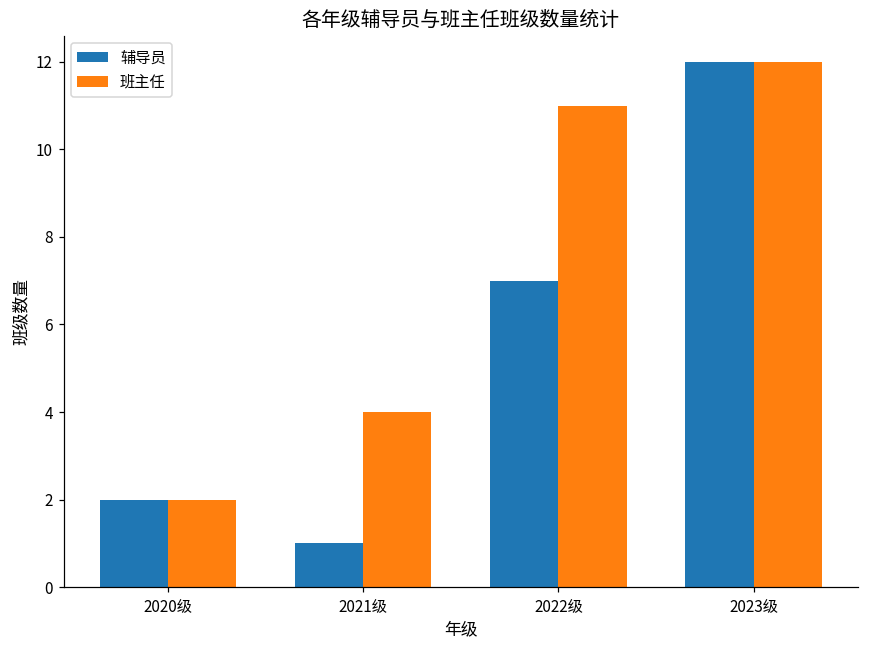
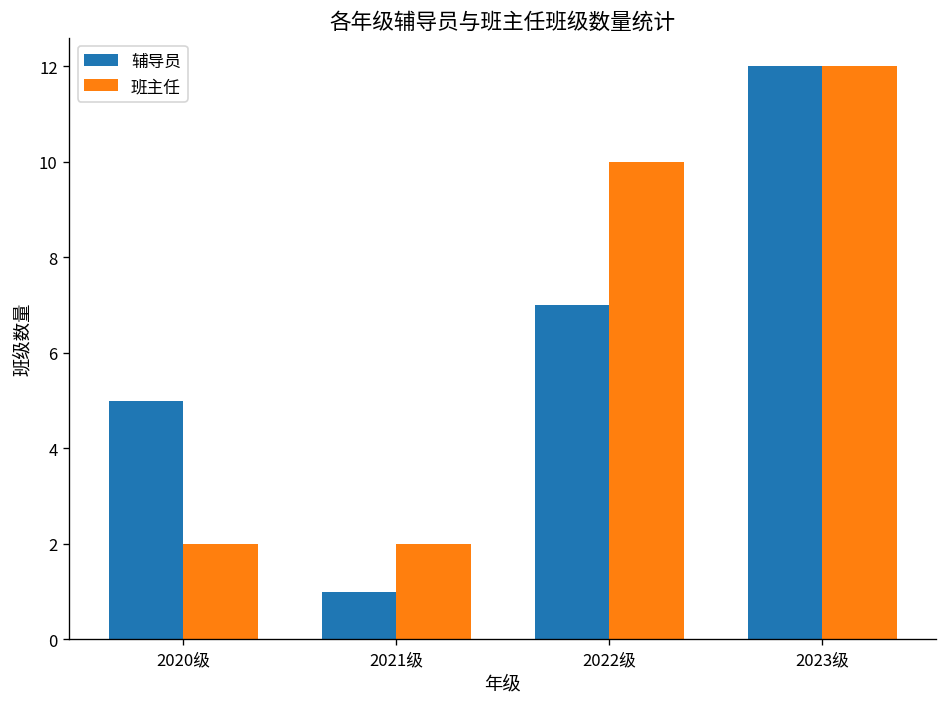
辅导员, 2020级: 2 -> 5
班主任, 2021级: 4 -> 2
班主任, 2022级: 11 -> 10
